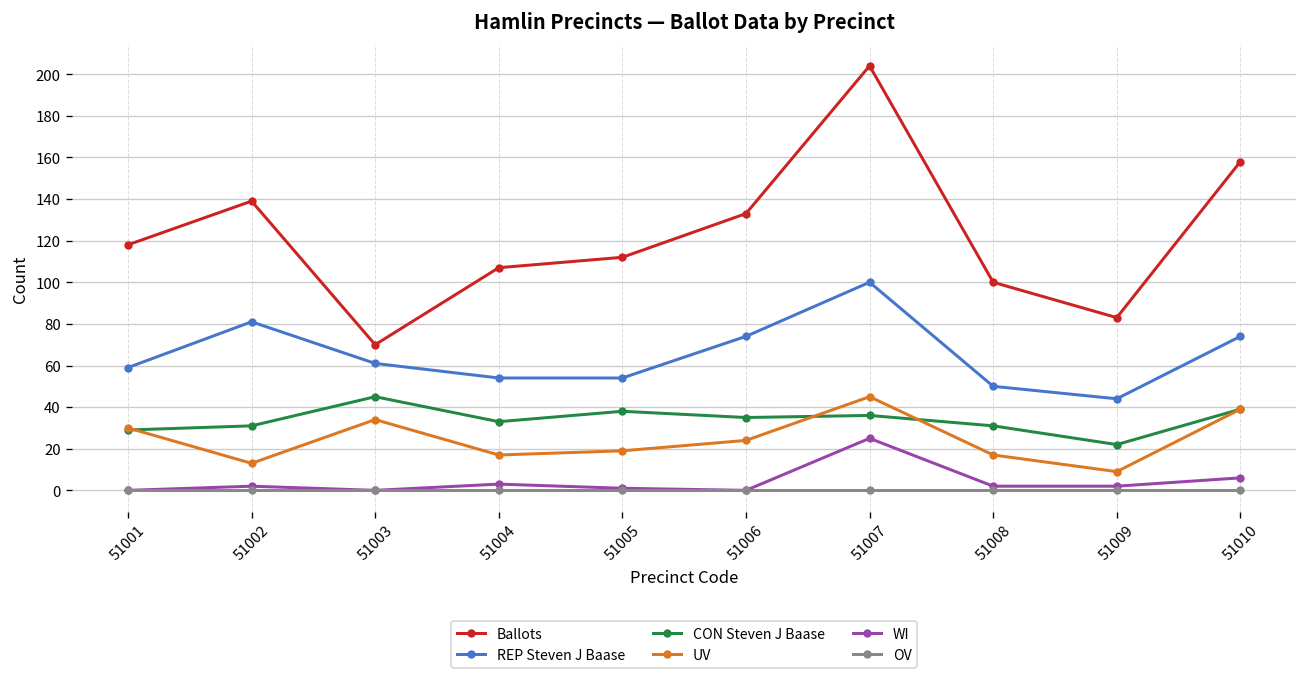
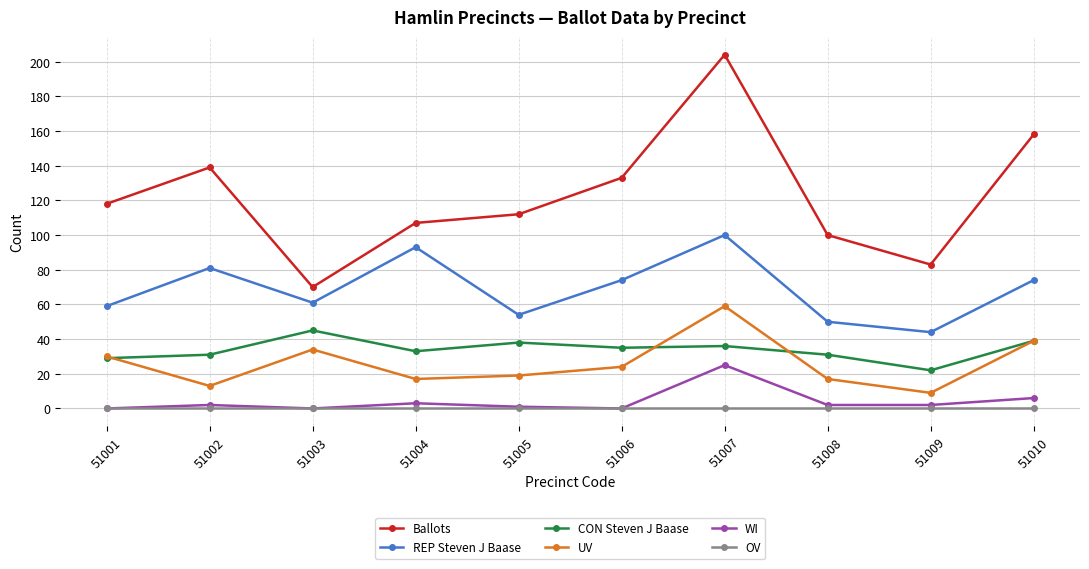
REP Steven J Baase, 51004: 54 -> 93
UV, 51007: 45 -> 59
